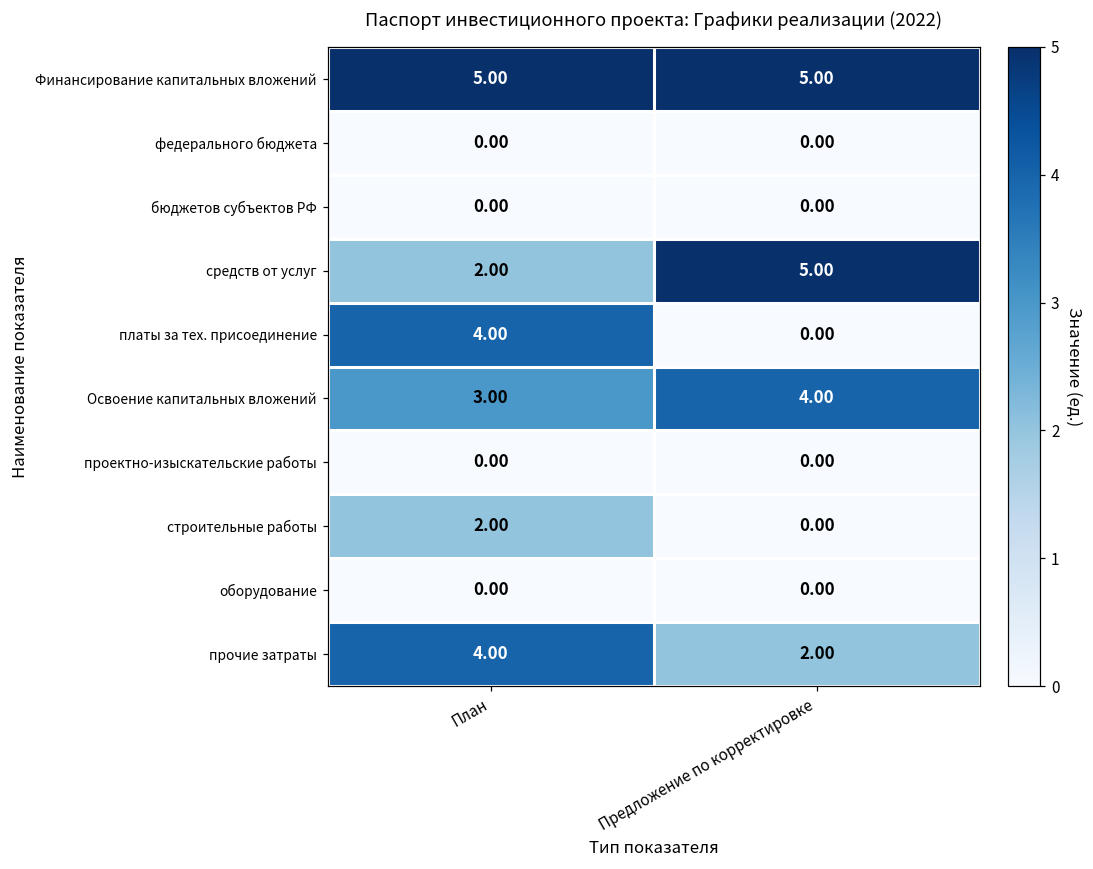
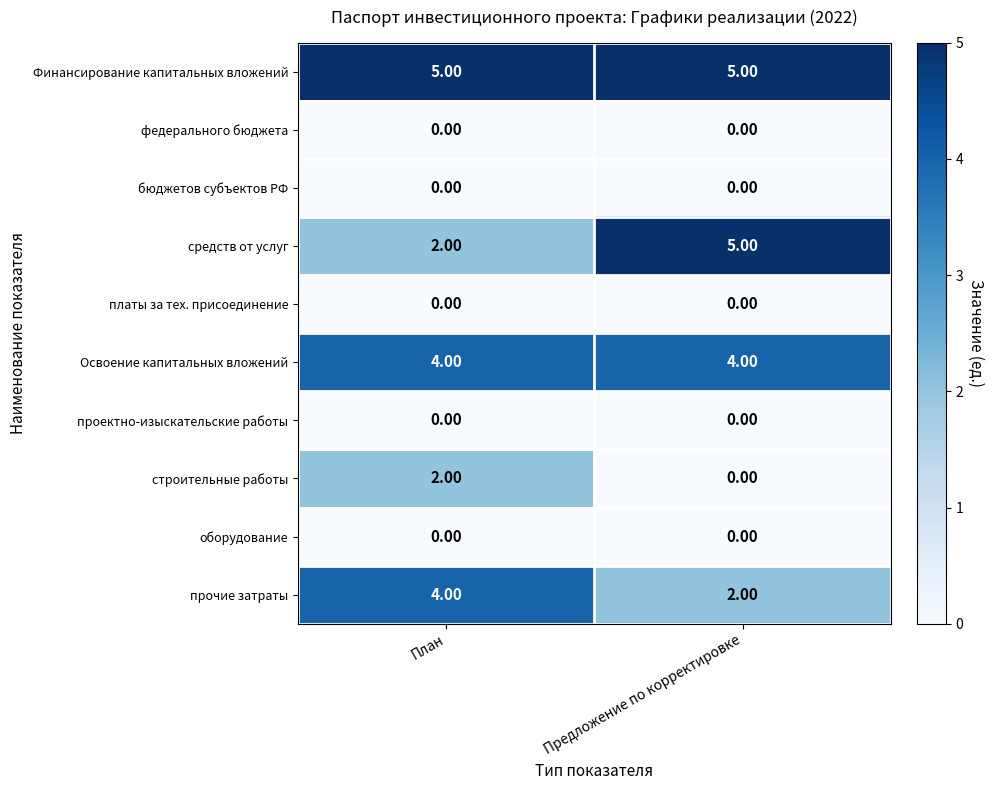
платы за тех. присоединение, План: 4.00 -> 0.00
Освоение капитальных вложений, План: 3.00 -> 4.00
